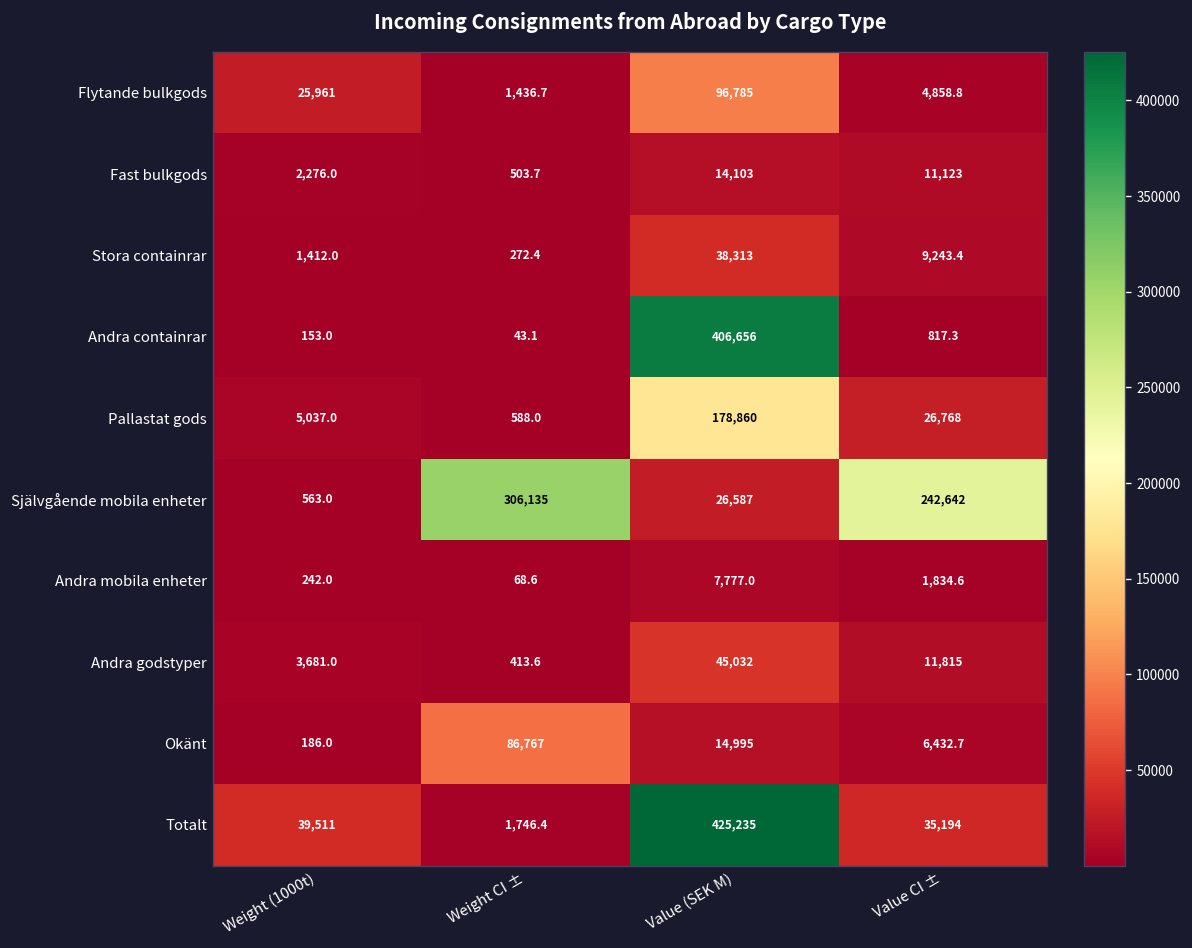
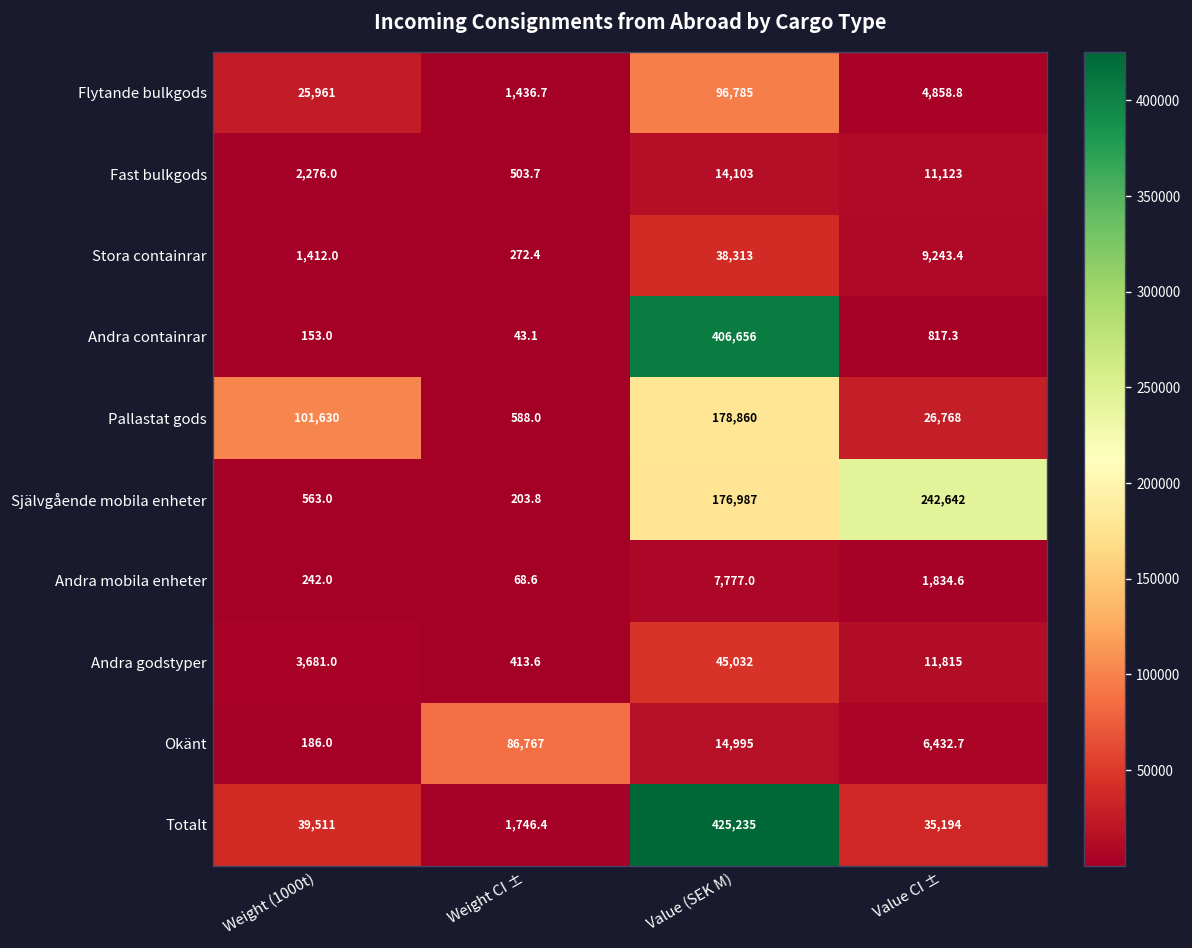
Pallastat gods, Weight (1000t): 5,037.0 -> 101,630
Självgående mobila enheter, Weight CI ±: 306,135 -> 203.8
Självgående mobila enheter, Value (SEK M): 26,587 -> 176,987
